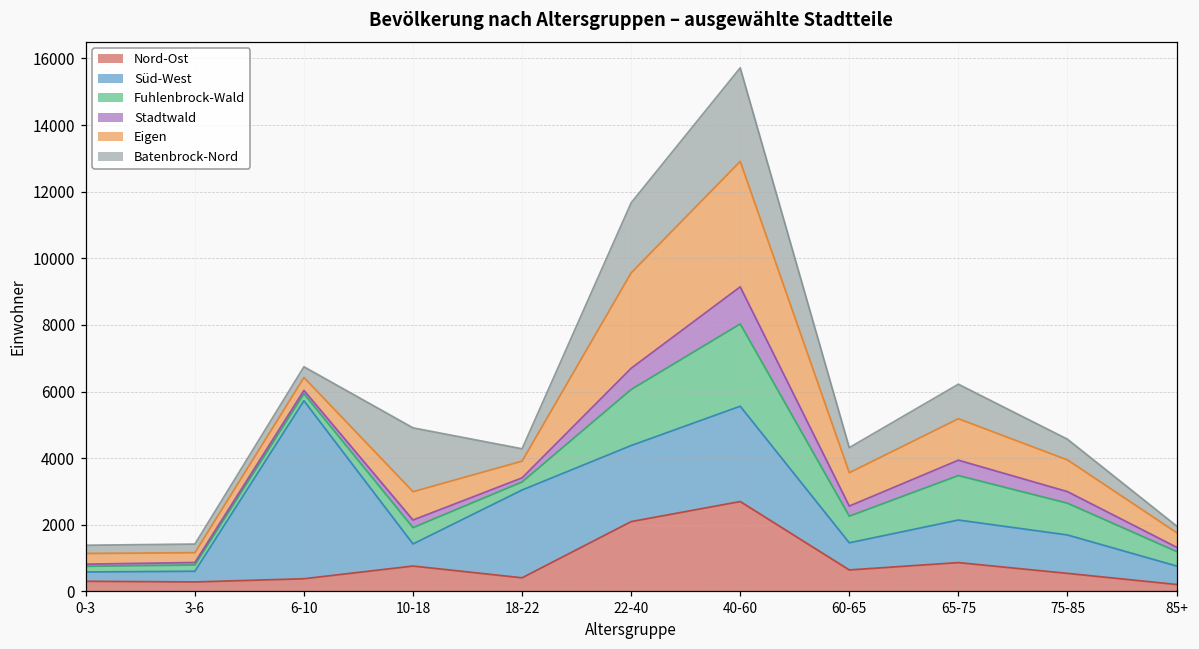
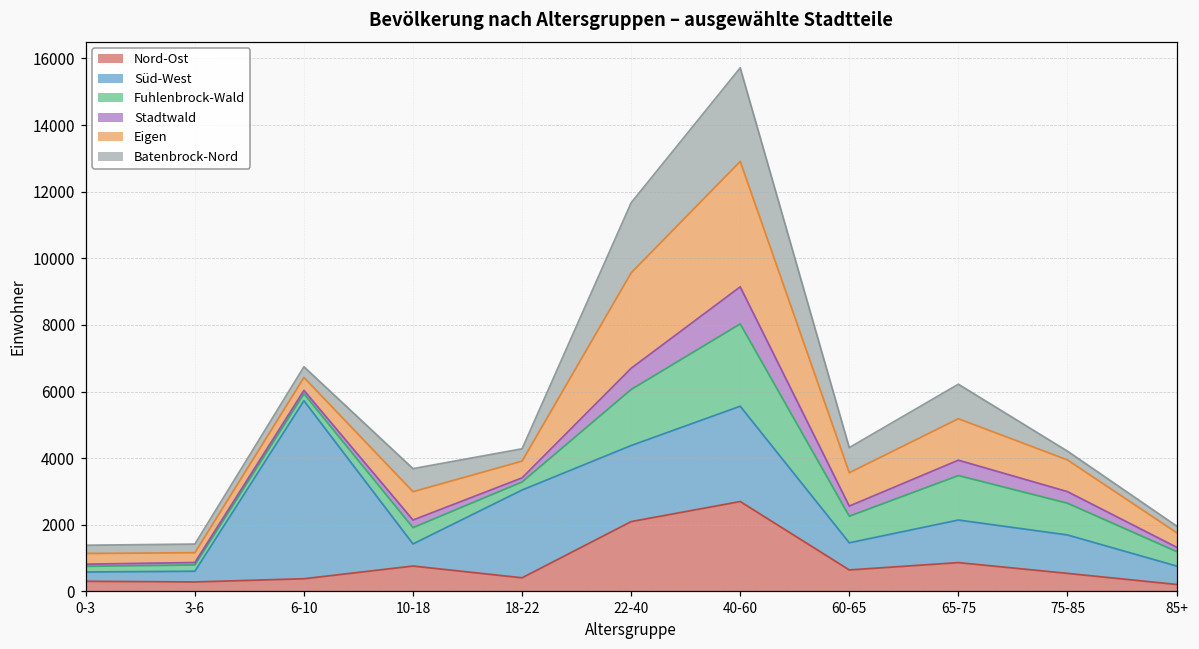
Batenbrock-Nord, 10-18: 1900 -> 700
Batenbrock-Nord, 75-85: 600 -> 300
